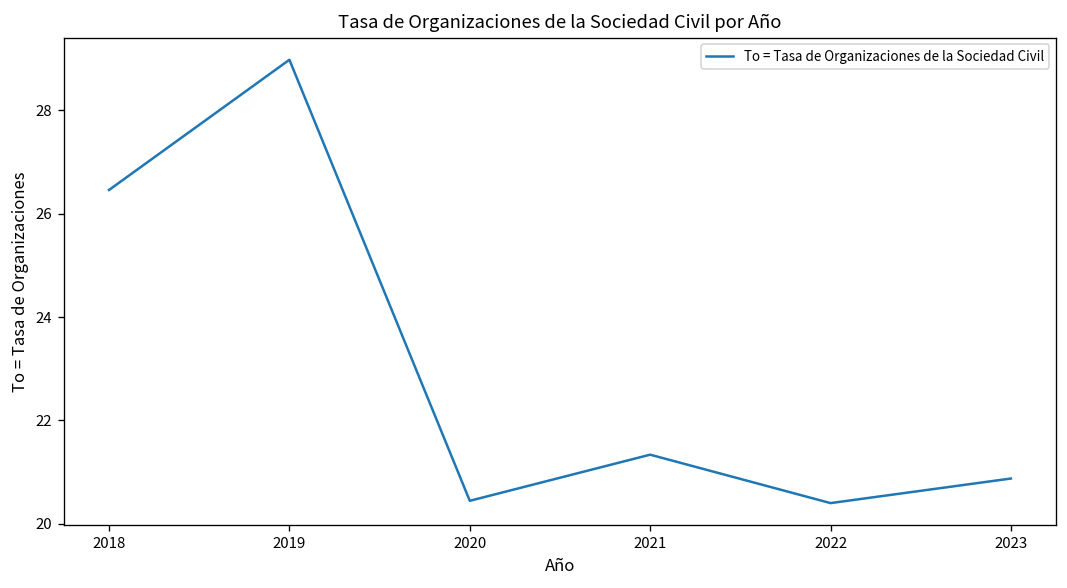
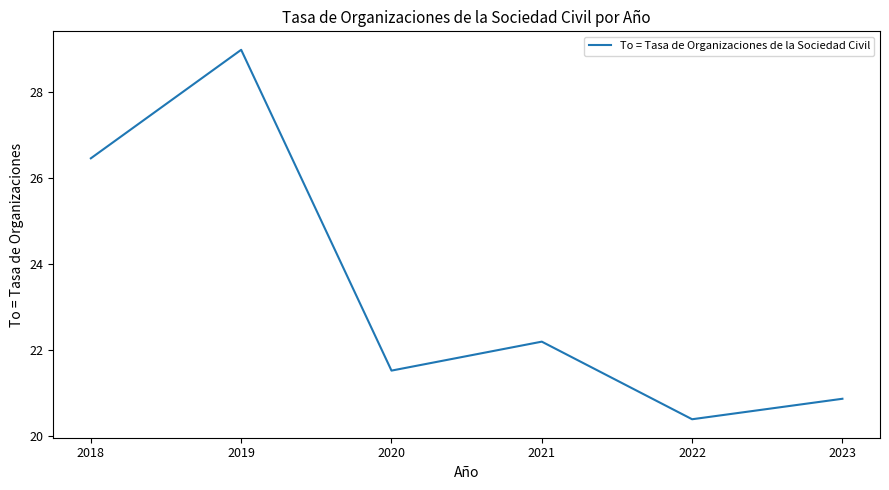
2020: 20.4 -> 21.5
2021: 21.3 -> 22.2
